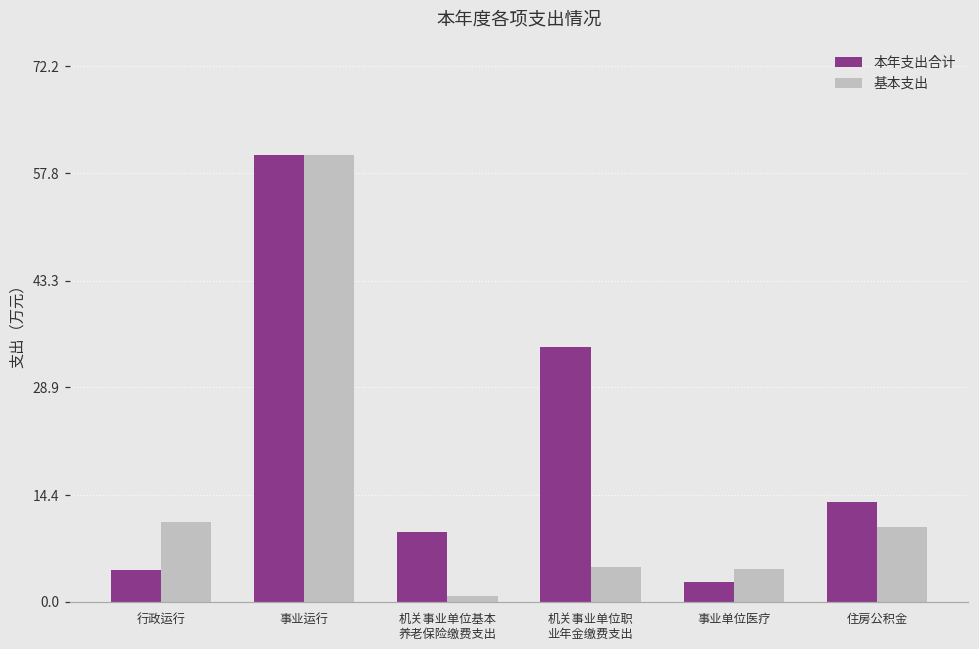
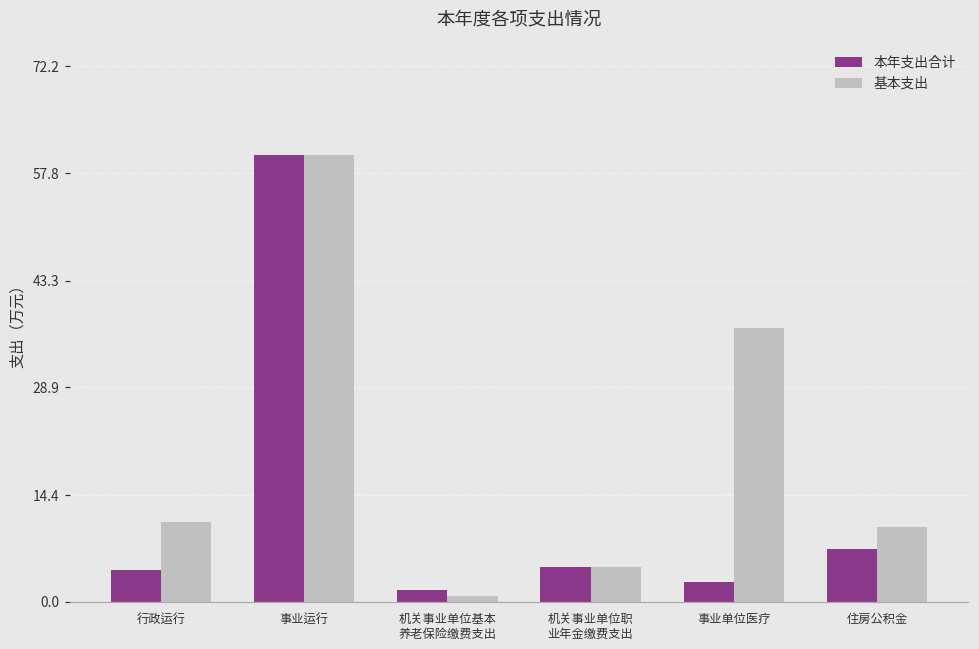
本年支出合计, 机关事业单位基本 养老保险缴费支出: 9 -> 2
本年支出合计, 机关事业单位职 业年金缴费支出: 34 -> 5
基本支出, 事业单位医疗: 4 -> 37
本年支出合计, 住房公积金: 13 -> 7
